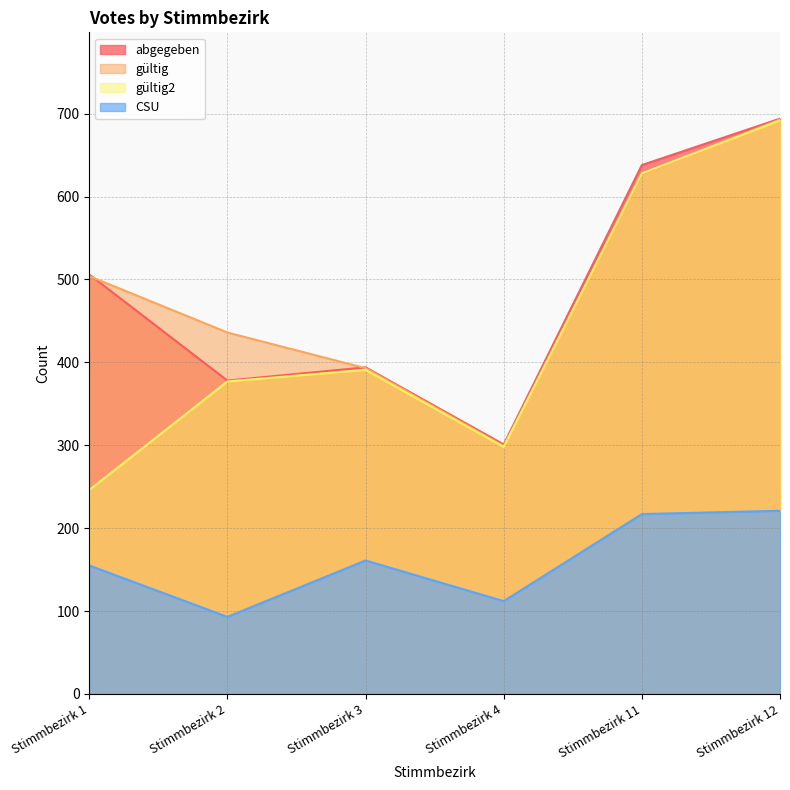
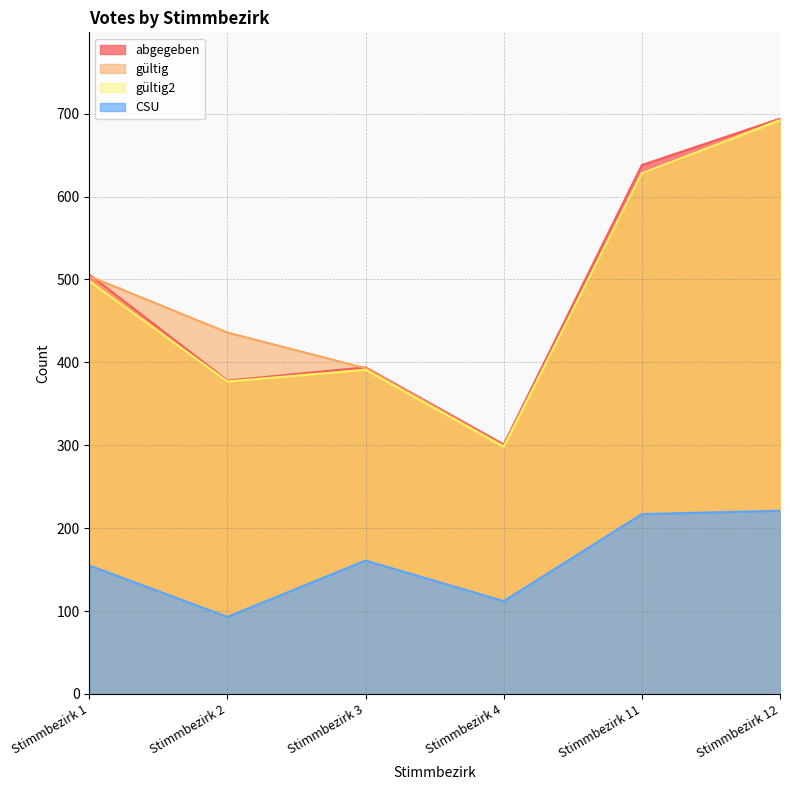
gültig2, Stimmbezirk 1: 250 -> 500
